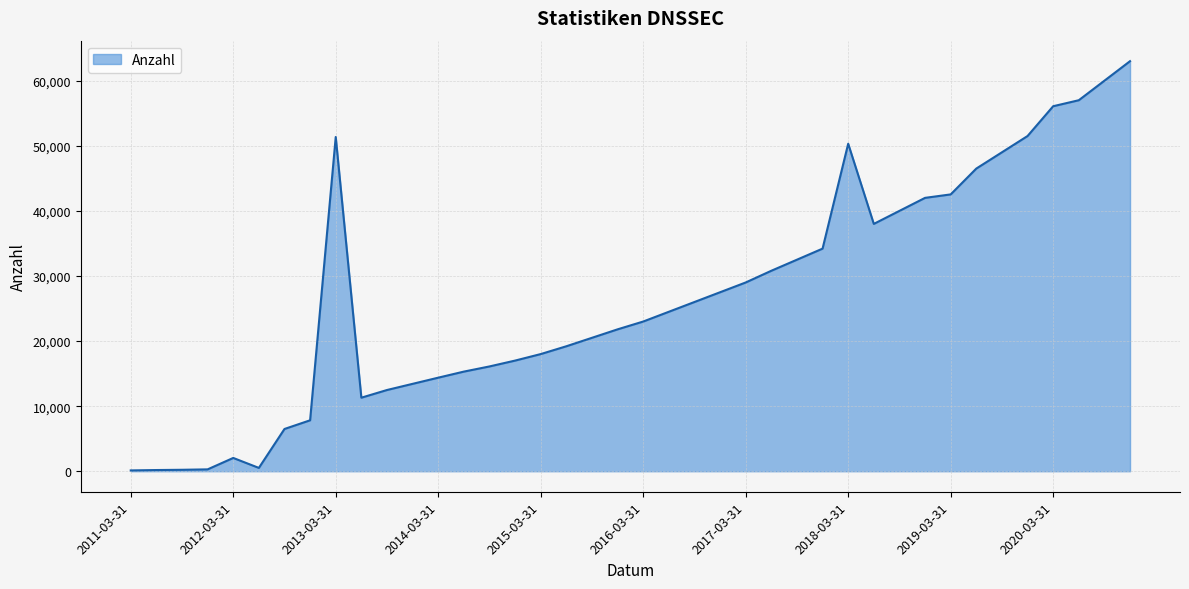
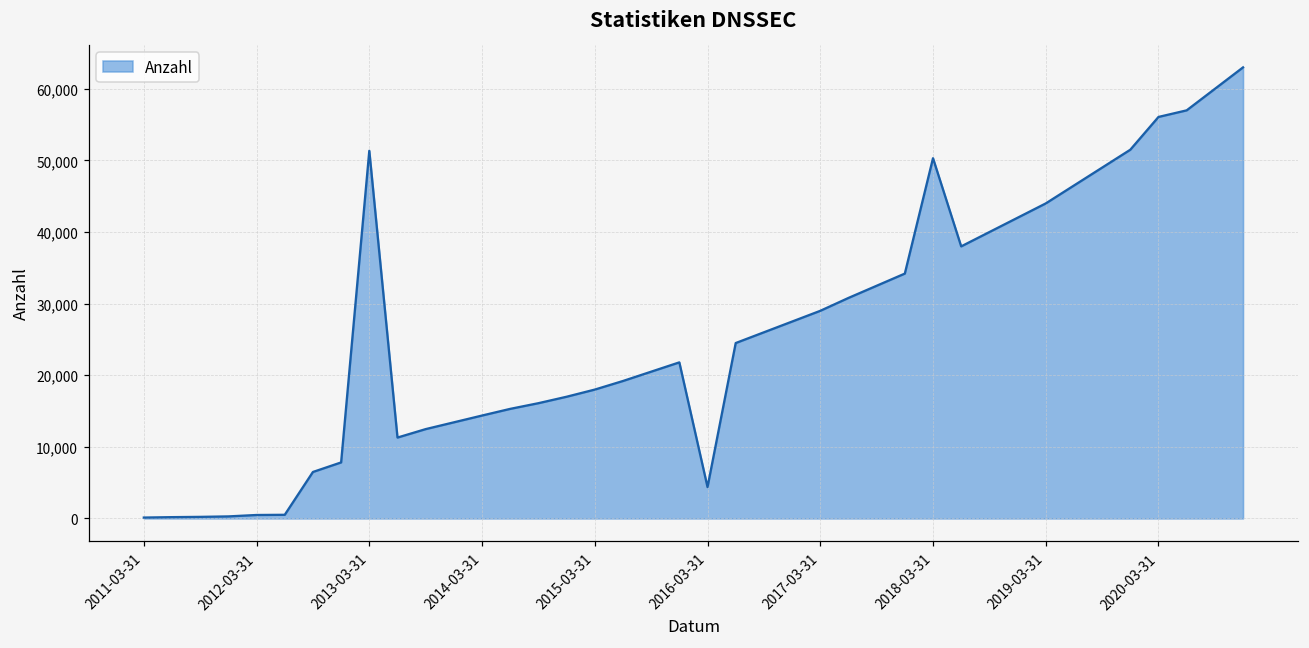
2012-03-31: 2,000 -> 0
2016-03-31: 23,000 -> 4,000
2019-03-31: 43,000 -> 44,000
